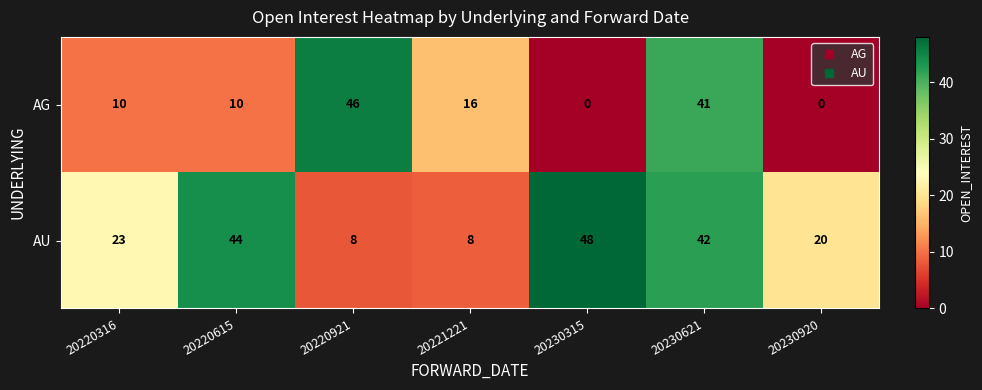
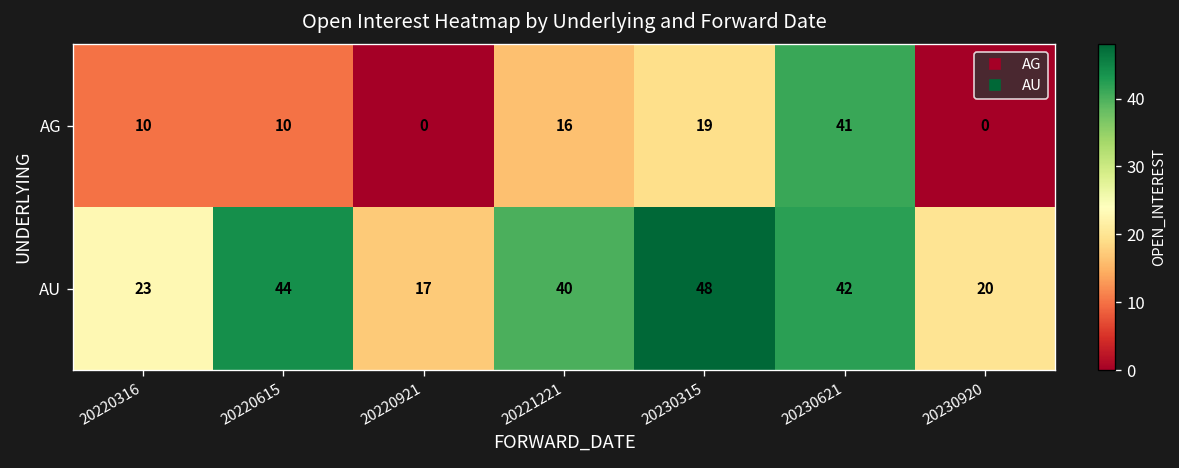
AG, 20220921: 46 -> 0
AG, 20230315: 0 -> 19
AU, 20220921: 8 -> 17
AU, 20221221: 8 -> 40
